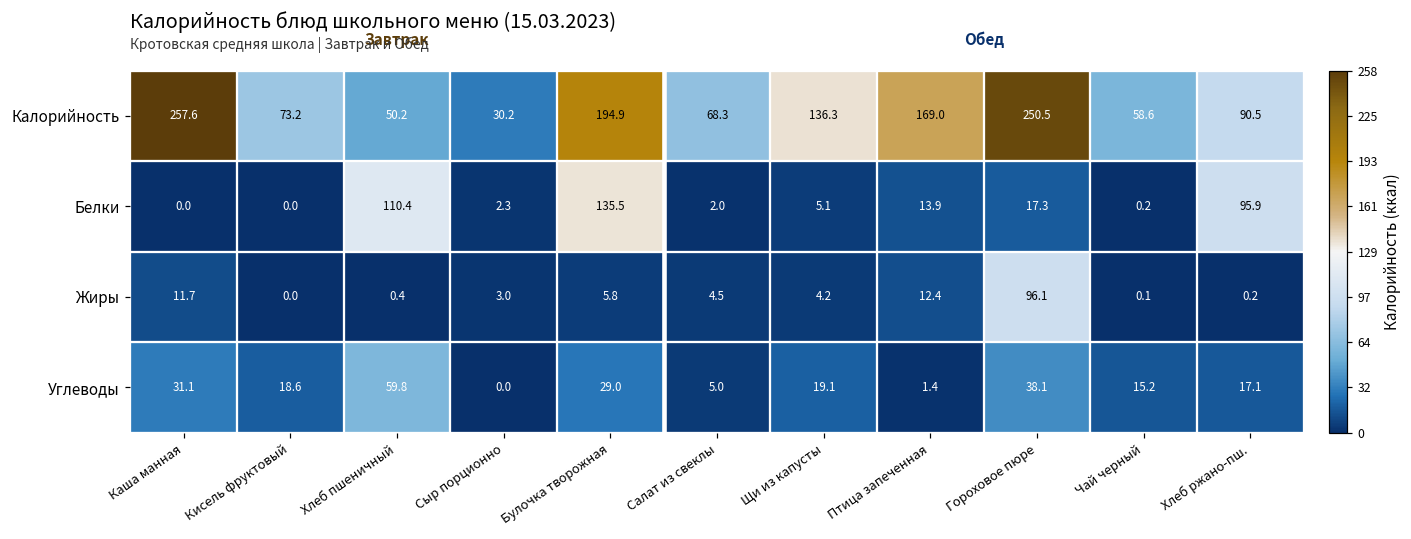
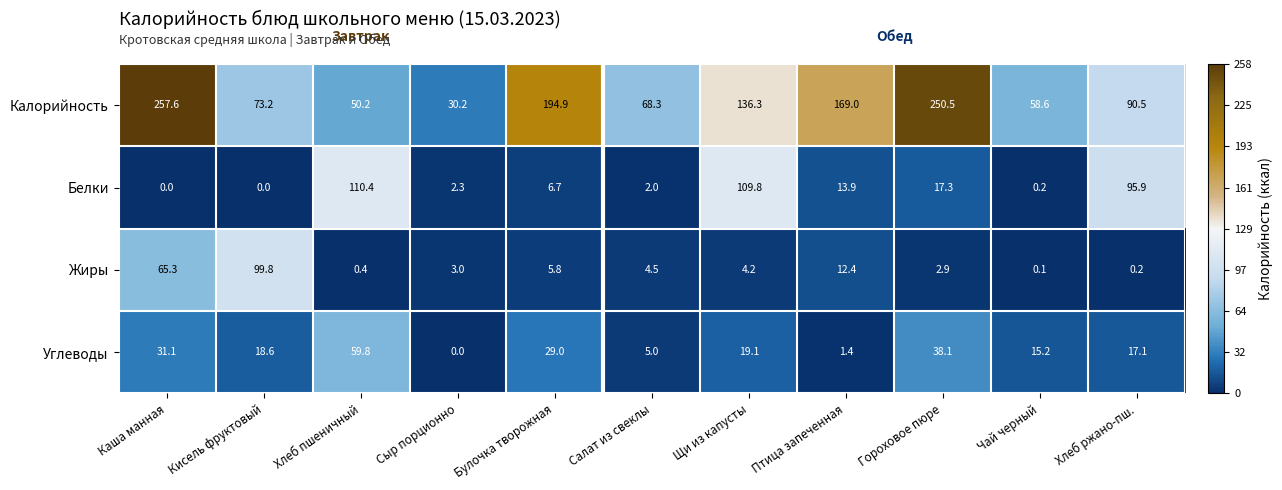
Белки, Булочка творожная: 135.5 -> 6.7
Белки, Щи из капусты: 5.1 -> 109.8
Жиры, Каша манная: 11.7 -> 65.3
Жиры, Кисель фруктовый: 0.0 -> 99.8
Жиры, Гороховое пюре: 96.1 -> 2.9
